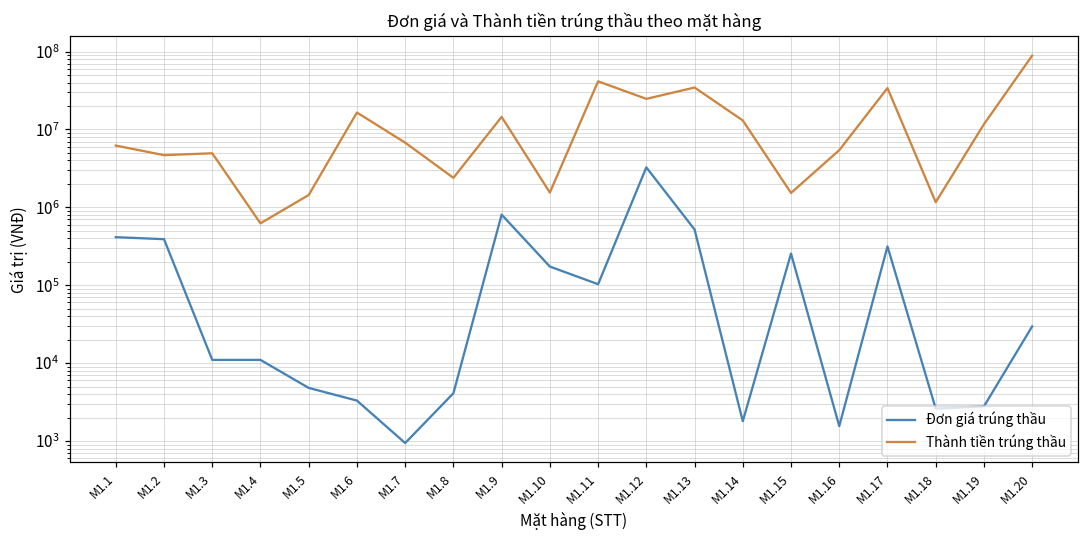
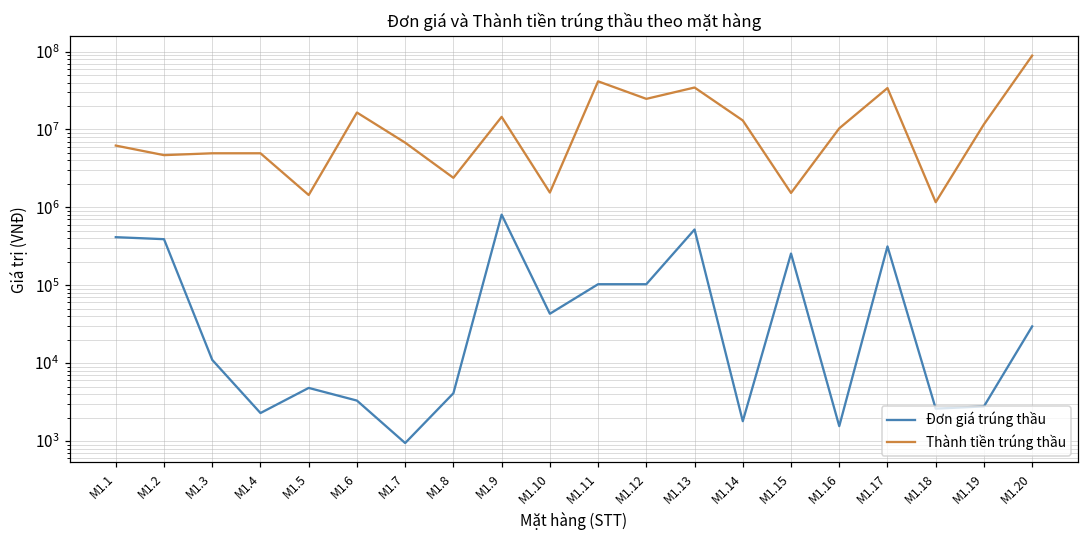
Đơn giá trúng thầu, M1.4: 11000 -> 2300
Thành tiền trúng thầu, M1.4: 600000 -> 5000000
Đơn giá trúng thầu, M1.10: 170000 -> 40000
Đơn giá trúng thầu, M1.12: 3000000 -> 100000
Thành tiền trúng thầu, M1.16: 5000000 -> 10000000
